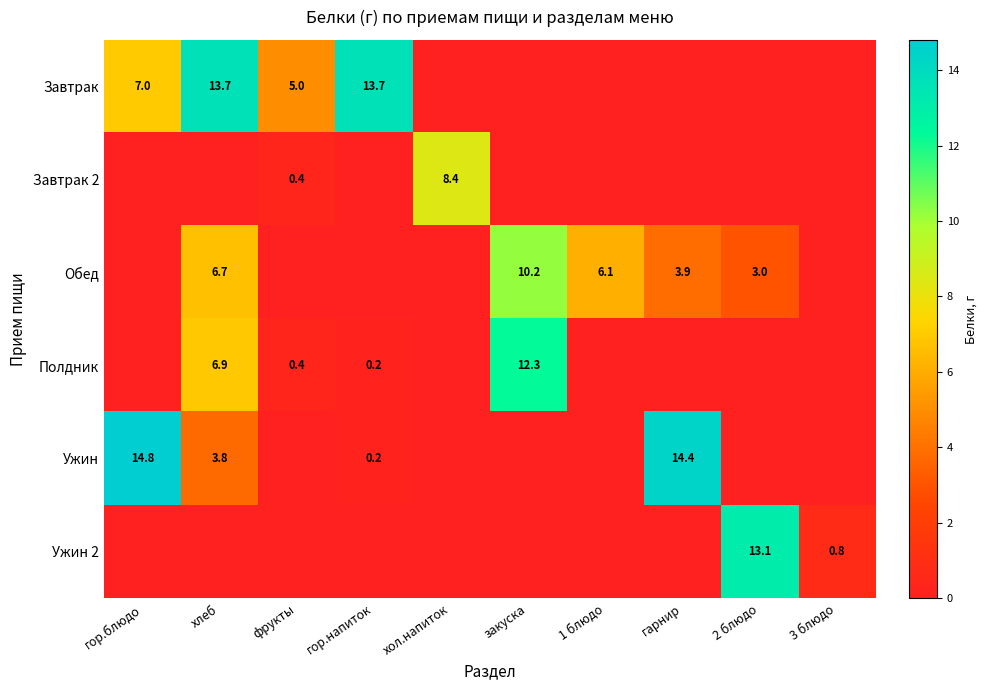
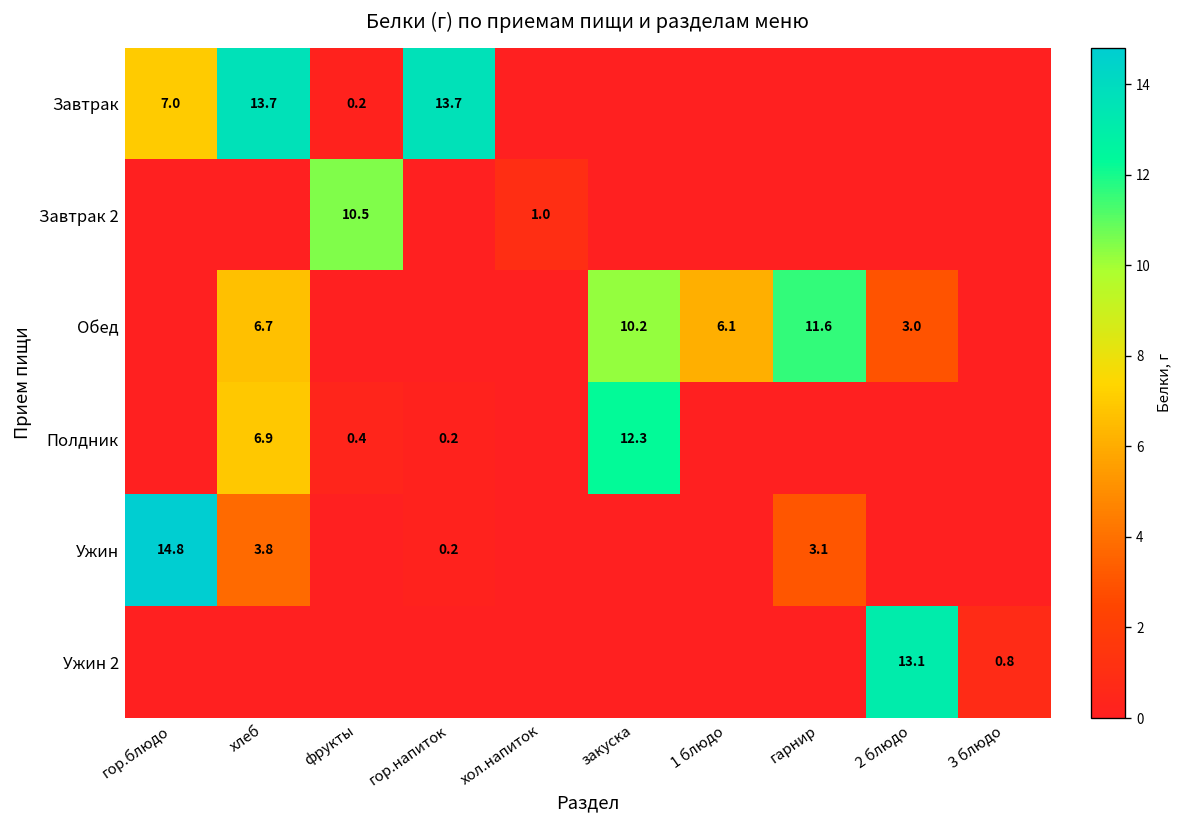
Завтрак, фрукты: 5.0 -> 0.2
Завтрак 2, фрукты: 0.4 -> 10.5
Завтрак 2, хол.напиток: 8.4 -> 1.0
Обед, гарнир: 3.9 -> 11.6
Ужин, гарнир: 14.4 -> 3.1
